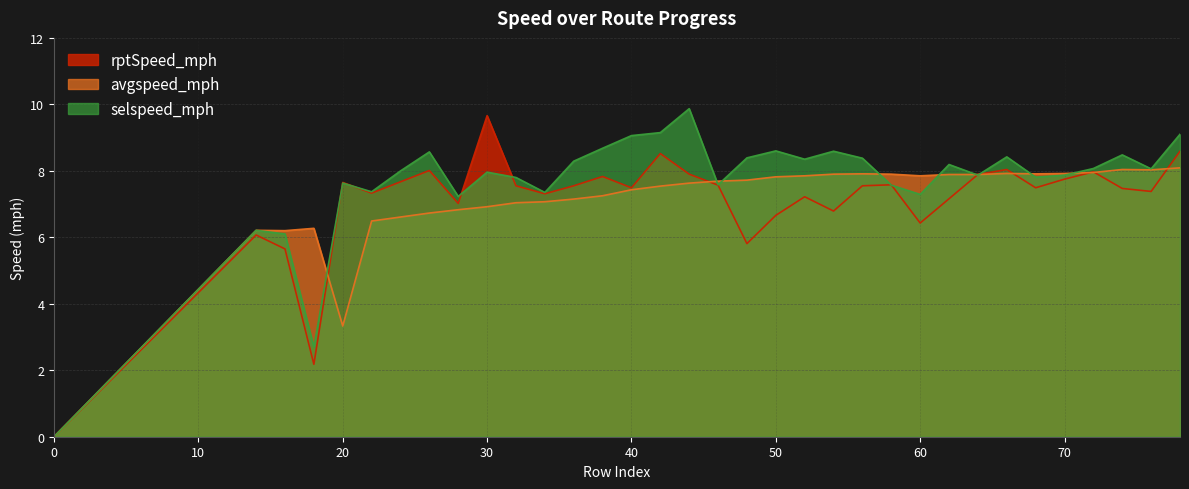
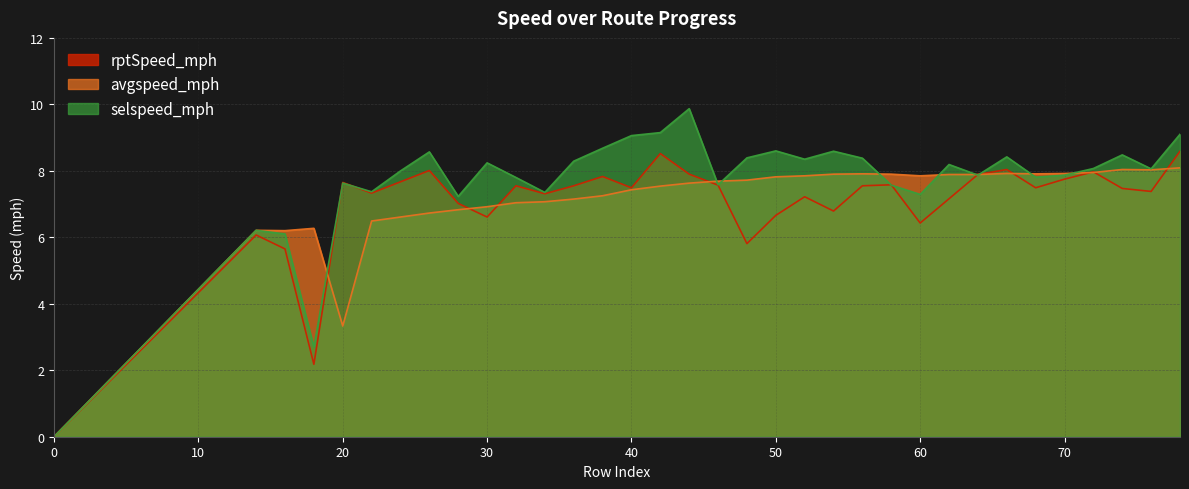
rptSpeed_mph, 30: 9.7 -> 6.6
selspeed_mph, 30: 8.0 -> 8.2
